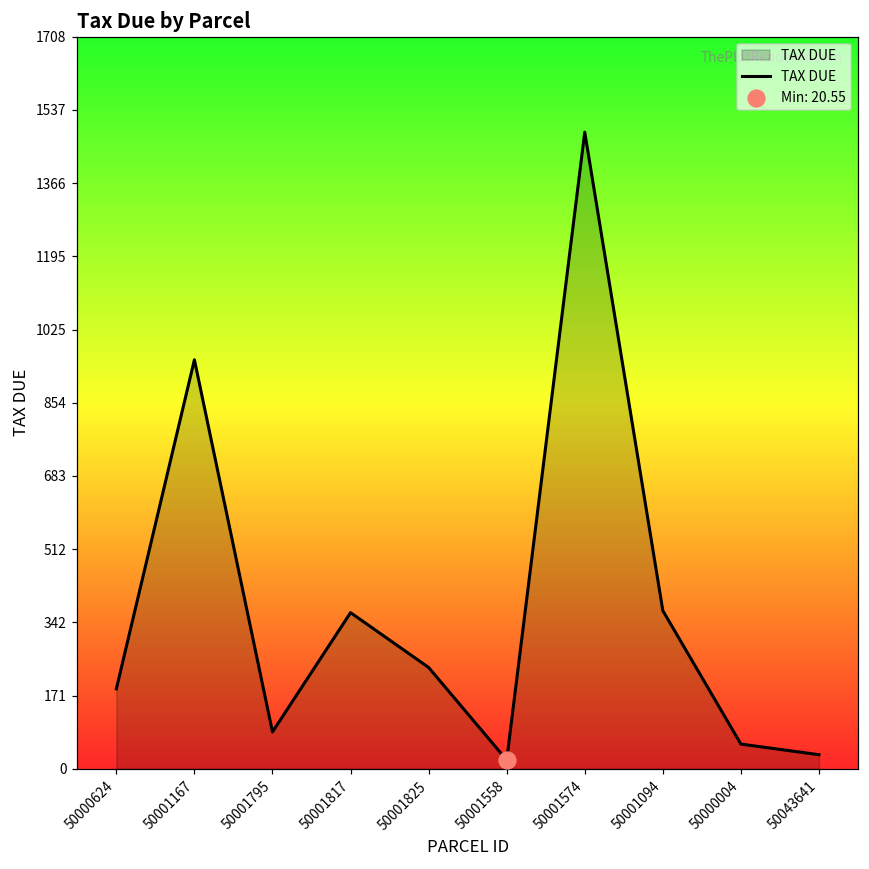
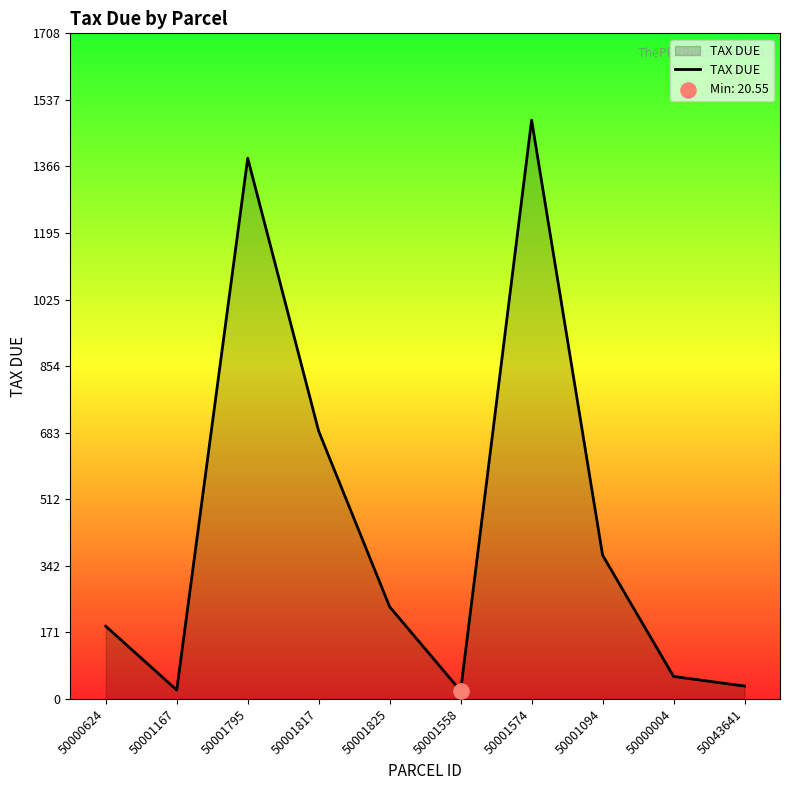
TAX DUE, 50001167: 950 -> 20
TAX DUE, 50001795: 90 -> 1390
TAX DUE, 50001817: 360 -> 690
